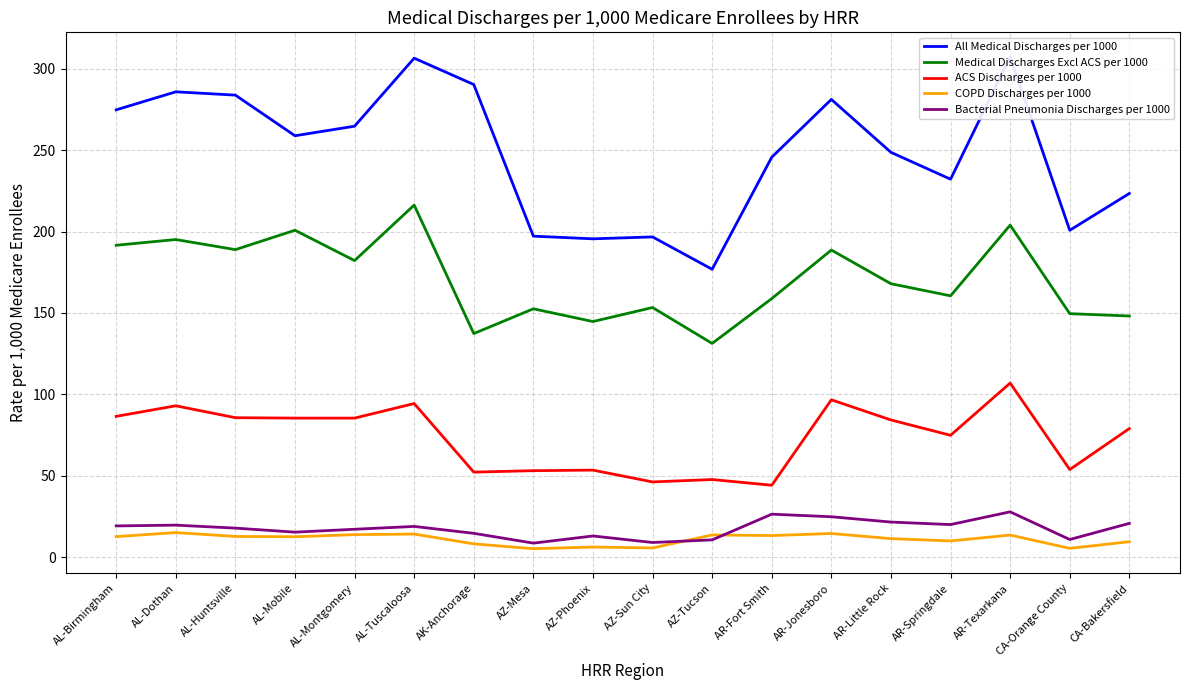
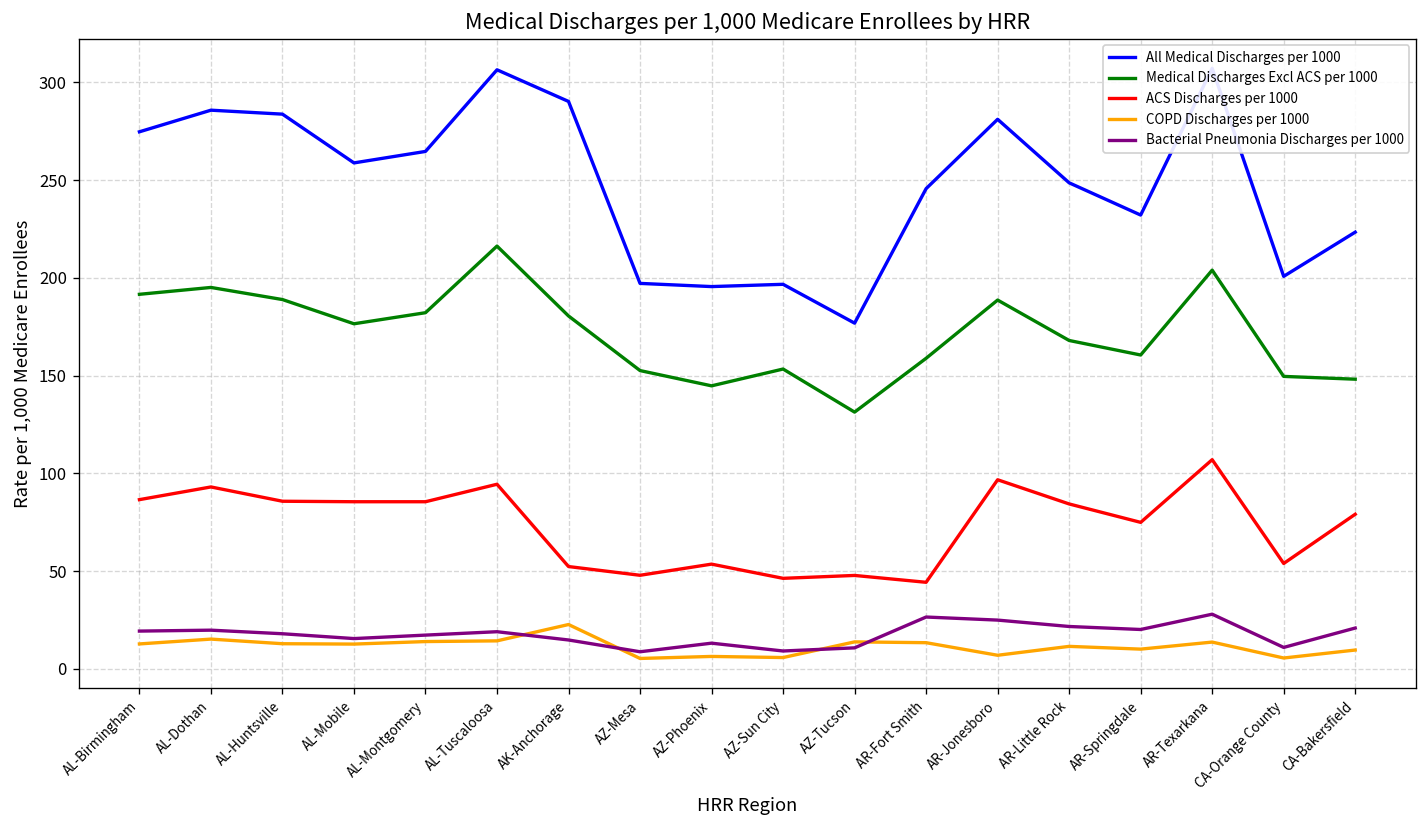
Medical Discharges Excl ACS per 1000, AL-Mobile: 201 -> 176
Medical Discharges Excl ACS per 1000, AK-Anchorage: 137 -> 180
COPD Discharges per 1000, AK-Anchorage: 8 -> 23
ACS Discharges per 1000, AZ-Mesa: 53 -> 48
COPD Discharges per 1000, AR-Jonesboro: 15 -> 7
